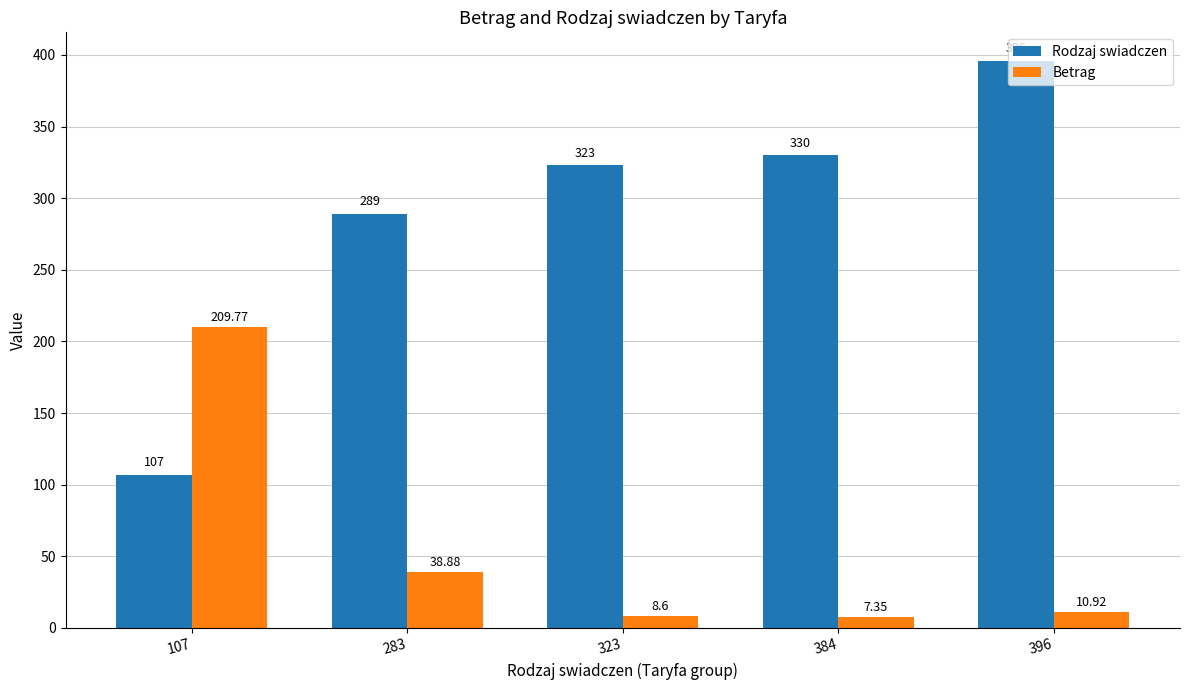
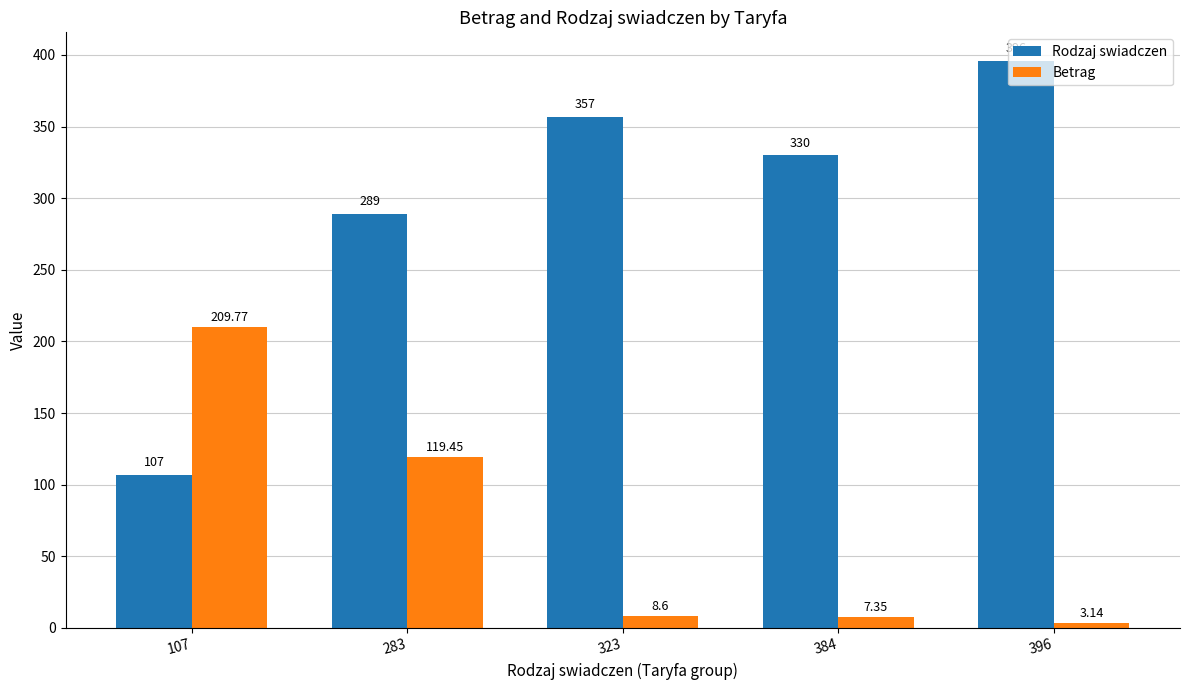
Betrag, 283: 38.88 -> 119.45
Rodzaj swiadczen, 323: 323 -> 357
Betrag, 396: 10.92 -> 3.14
